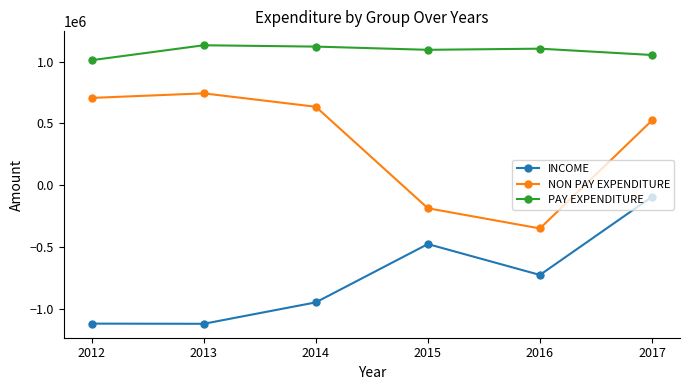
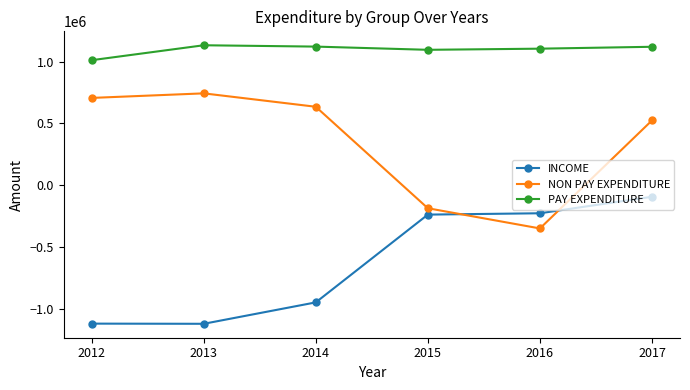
INCOME, 2015: -480000 -> -240000
INCOME, 2016: -730000 -> -230000
PAY EXPENDITURE, 2017: 1050000 -> 1120000
